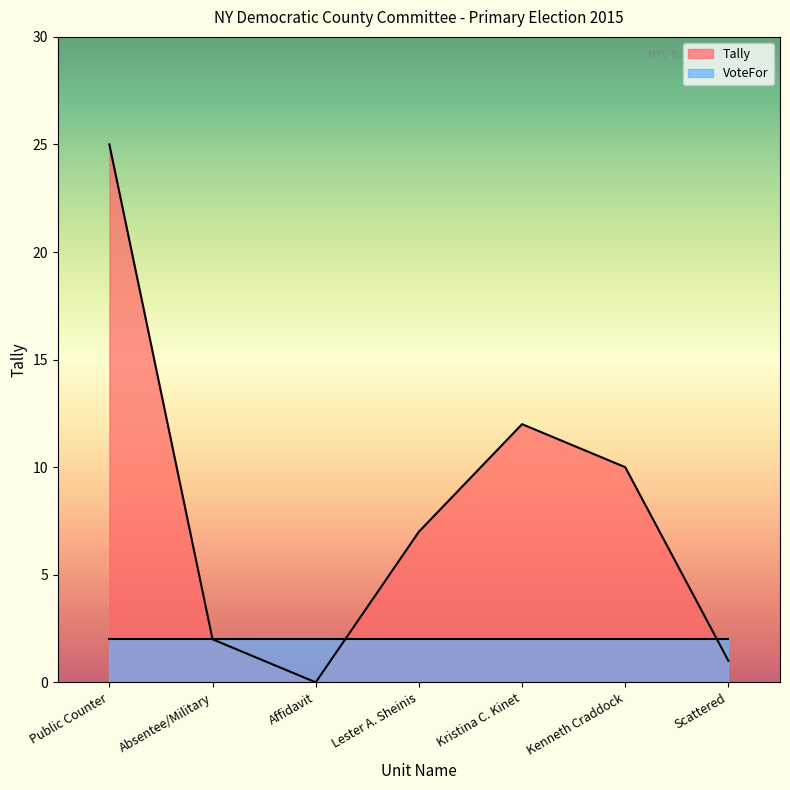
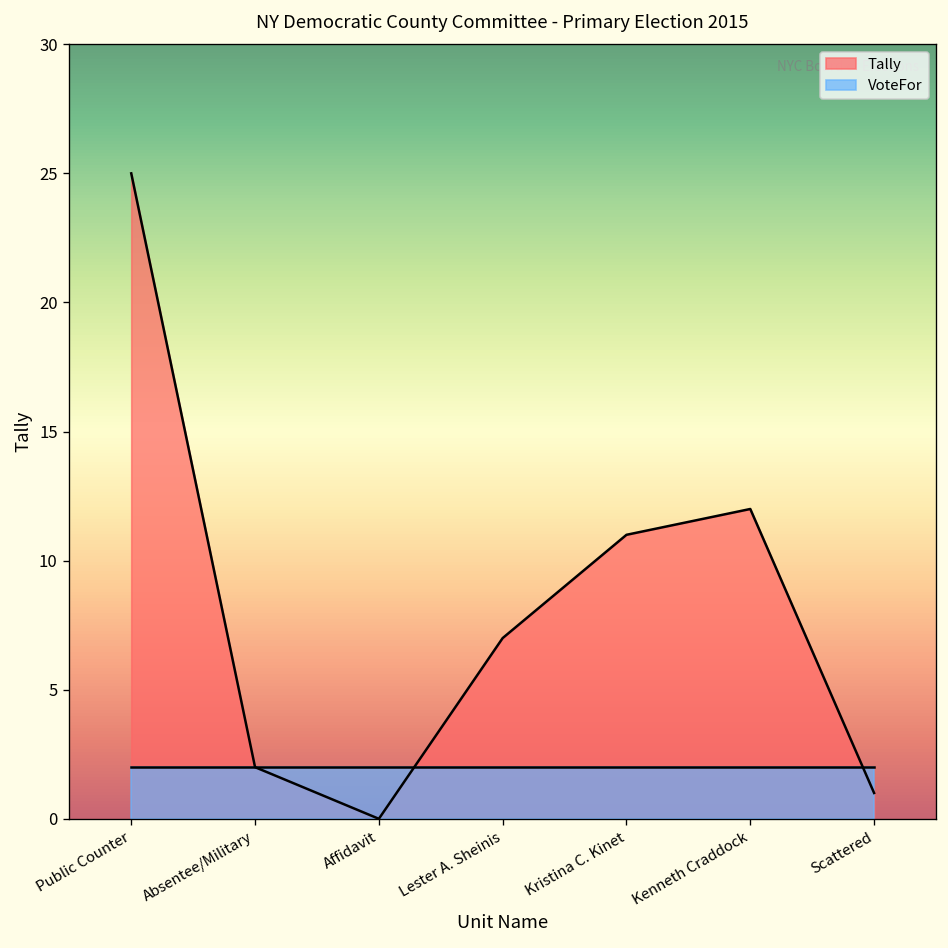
Tally, Kristina C. Kinet: 12 -> 11
Tally, Kenneth Craddock: 10 -> 12
